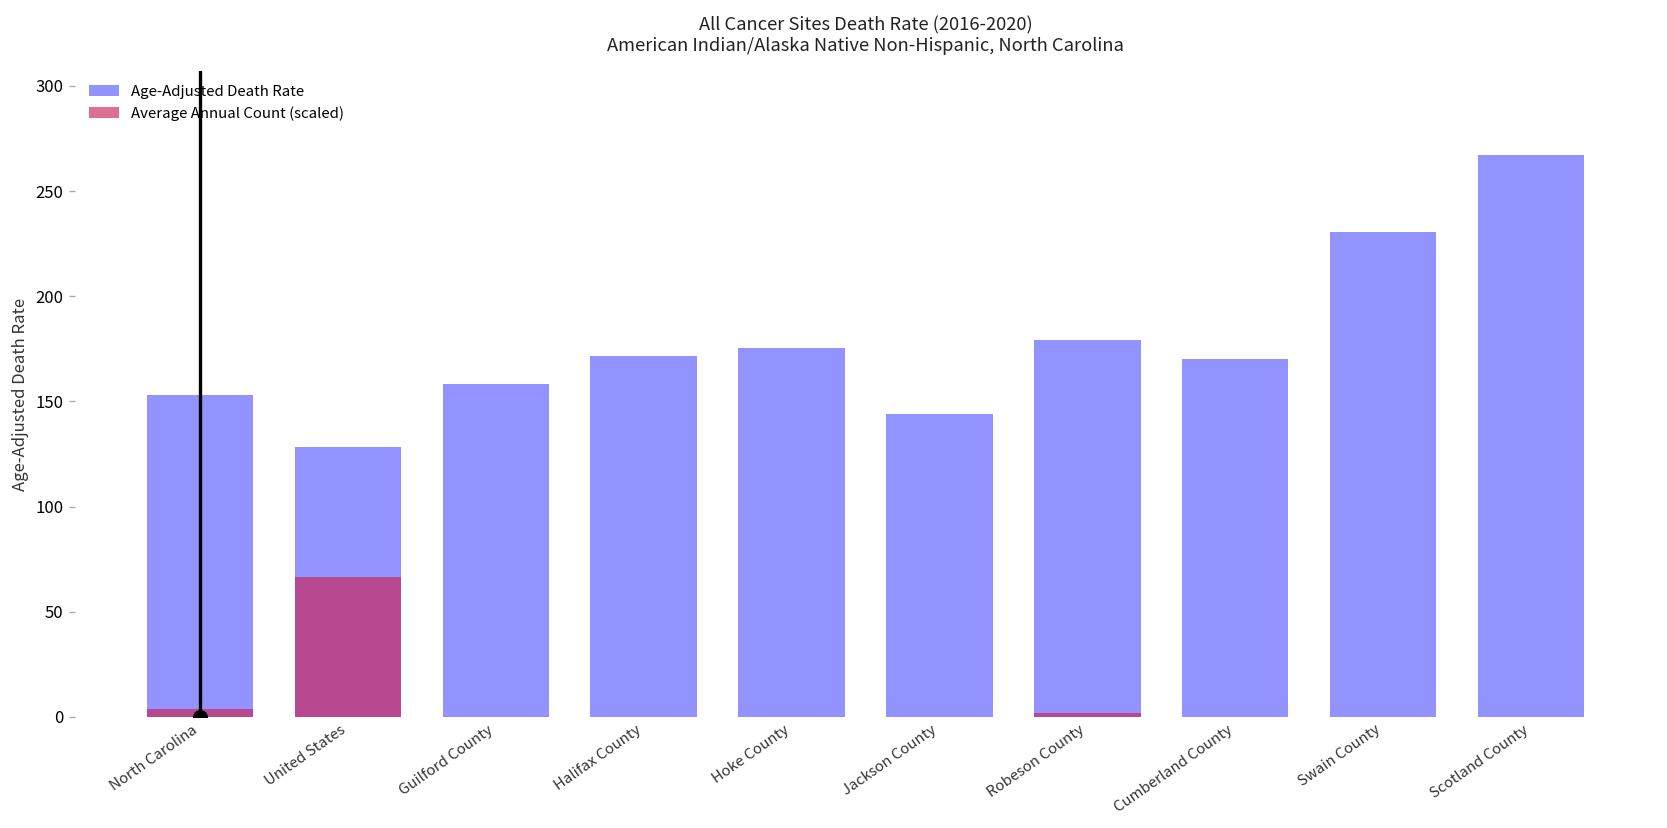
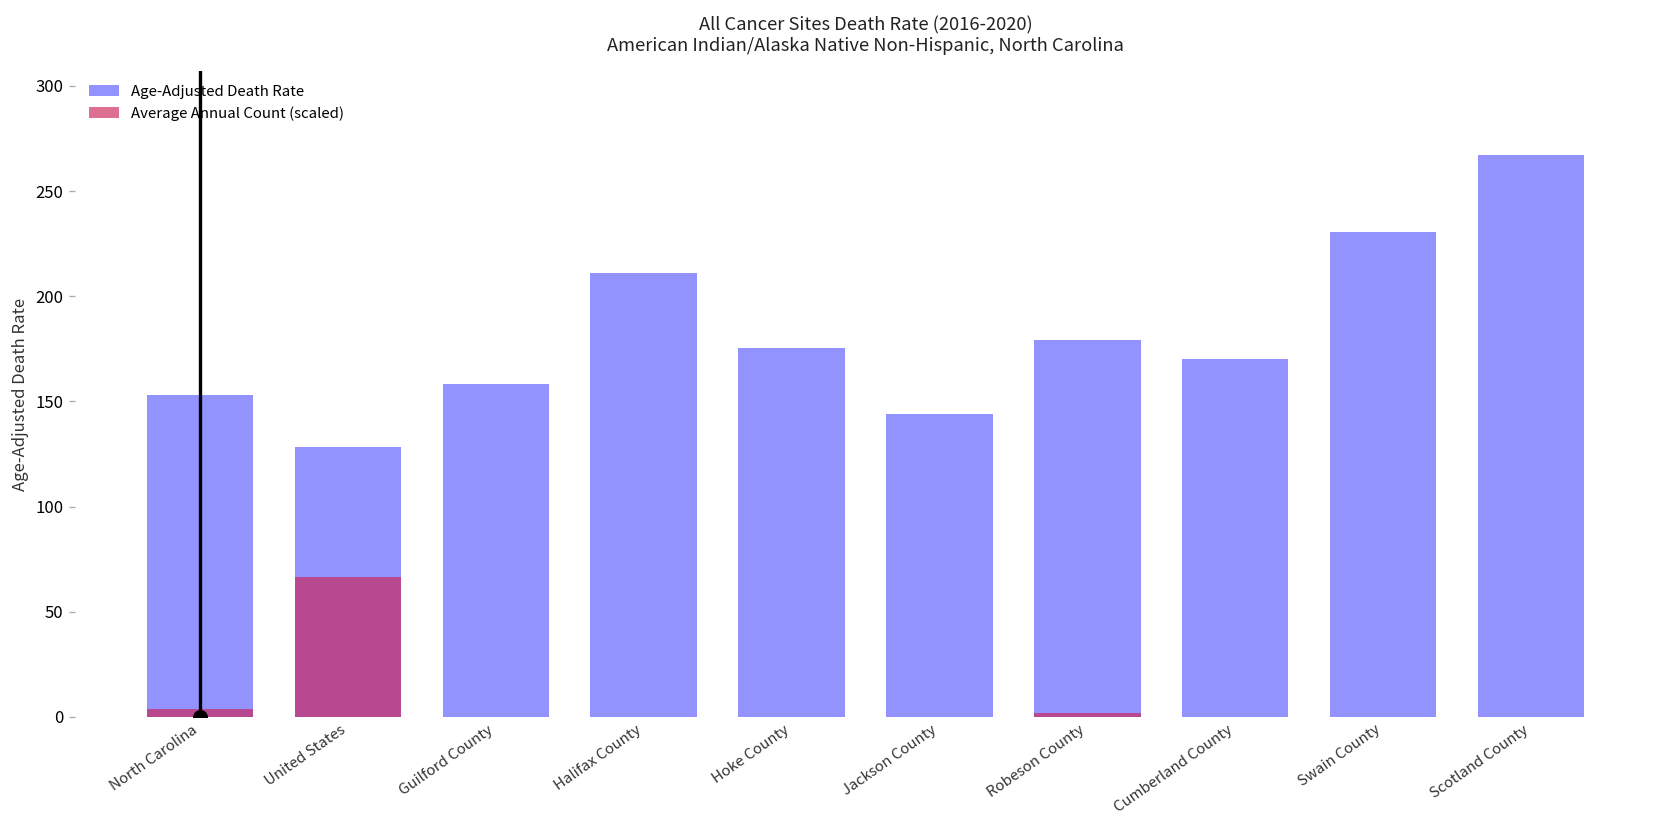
Age-Adjusted Death Rate, Halifax County: 172 -> 211
